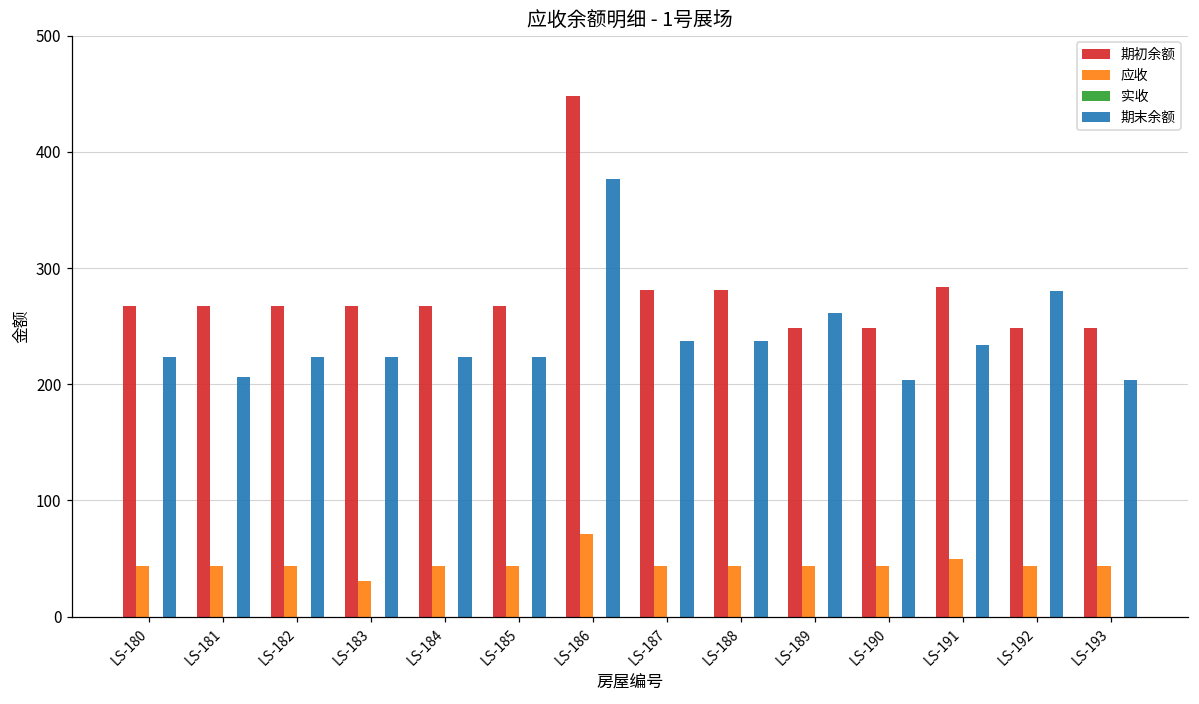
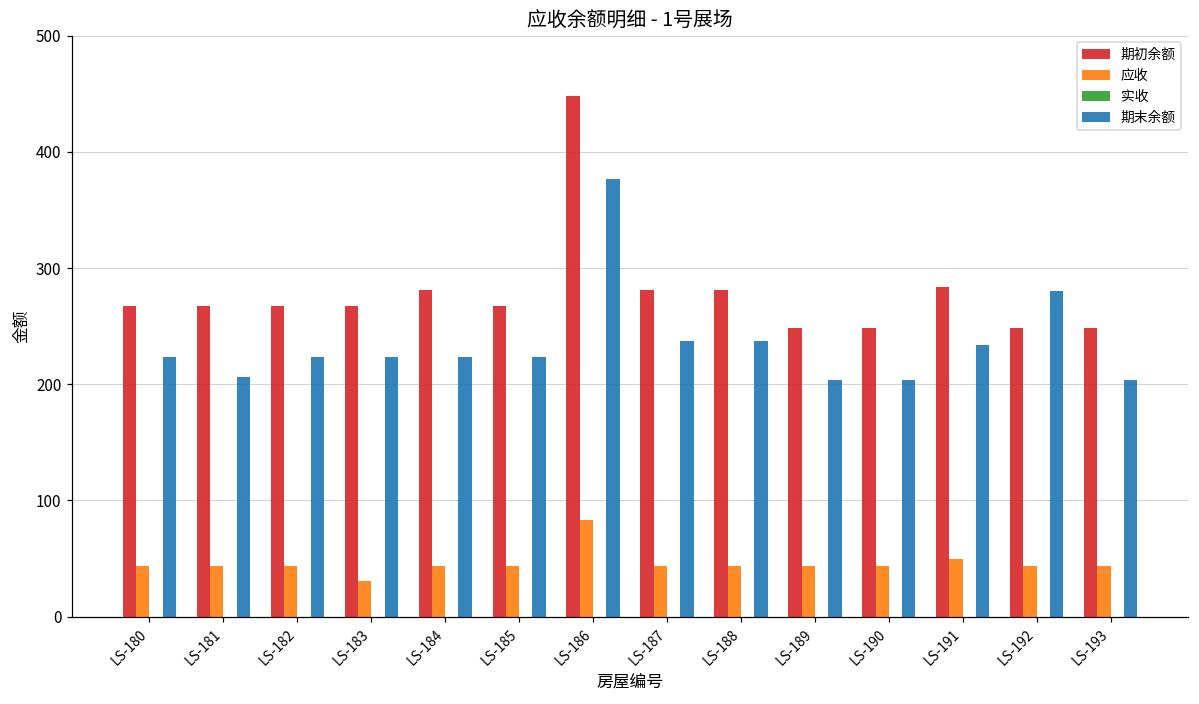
期初余额, LS-184: 267 -> 281
应收, LS-186: 71 -> 83
期末余额, LS-189: 261 -> 204
